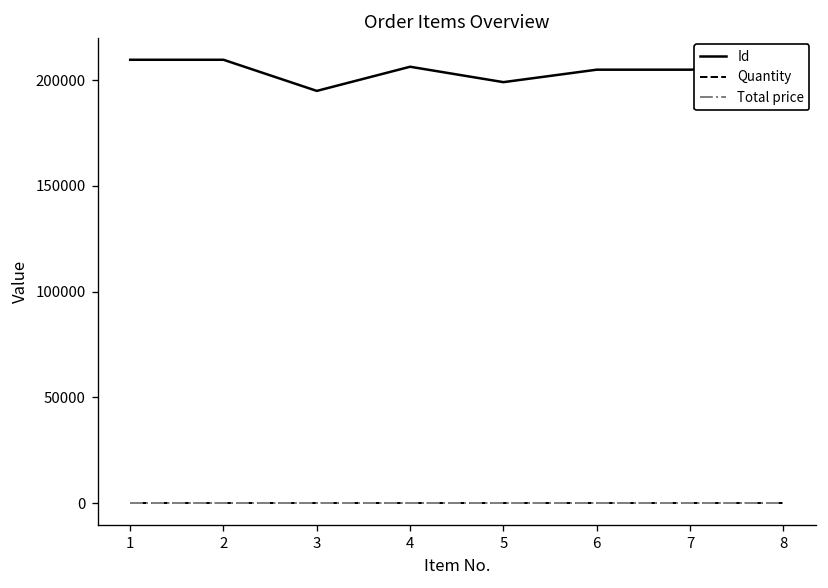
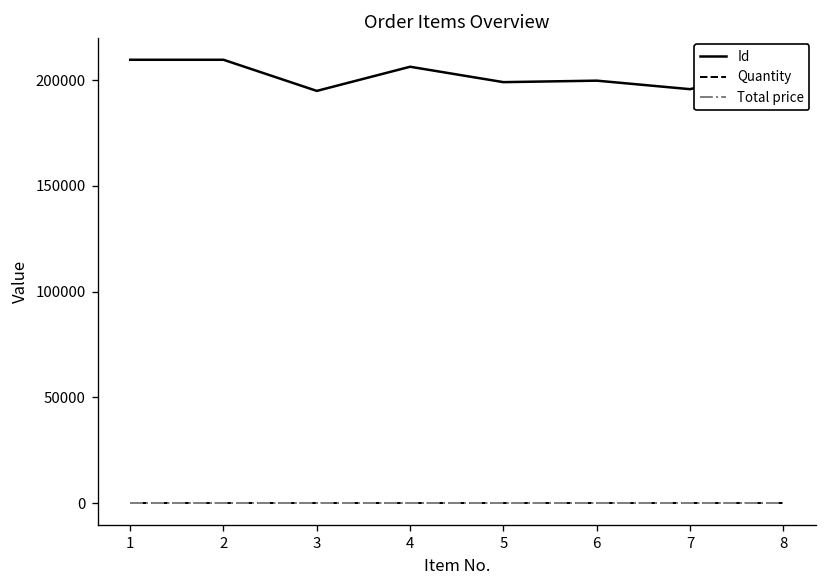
Id, 6: 205000 -> 200000
Id, 7: 205000 -> 196000
